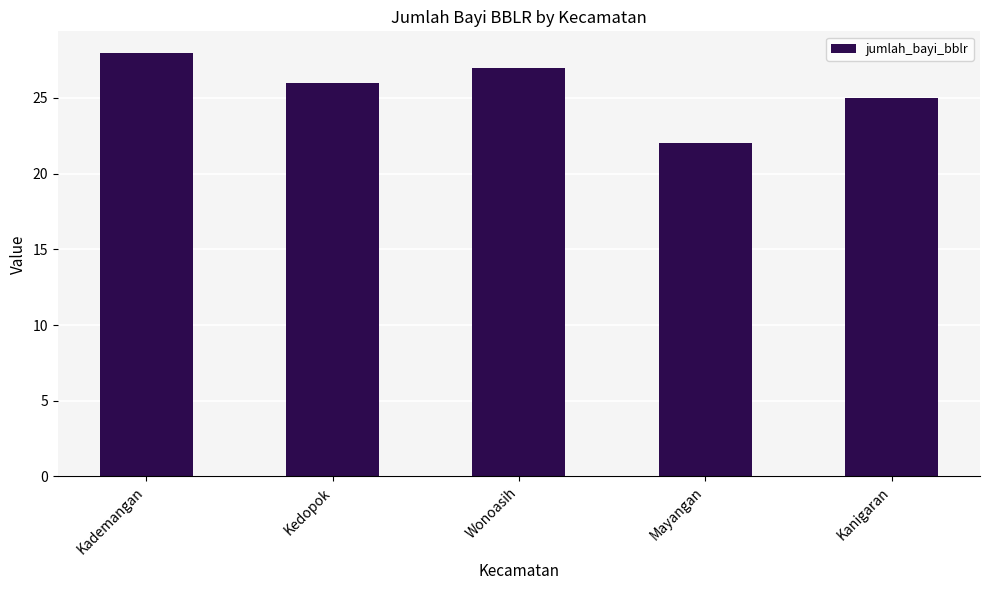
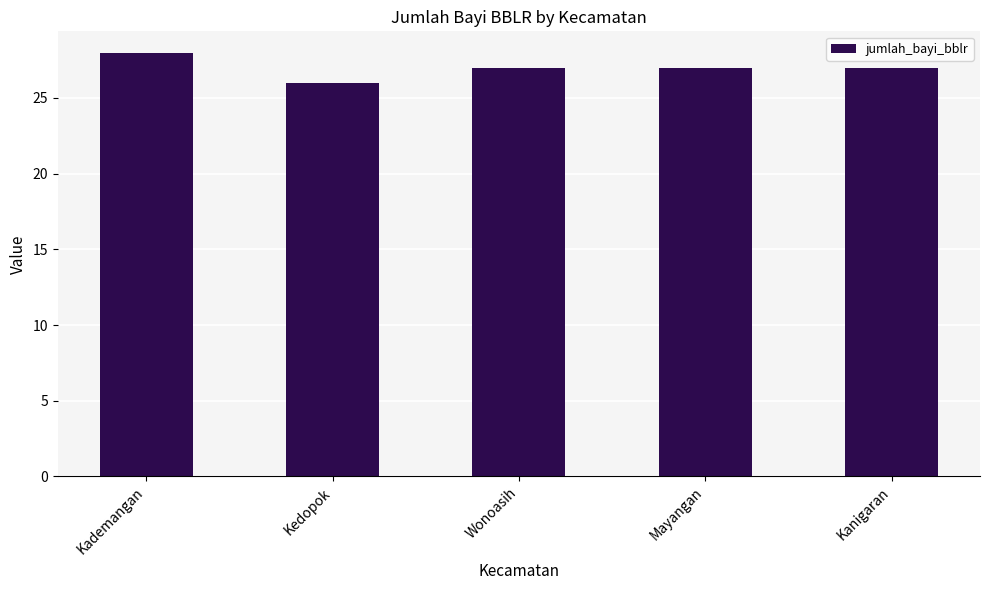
Mayangan: 22 -> 27
Kanigaran: 25 -> 27
